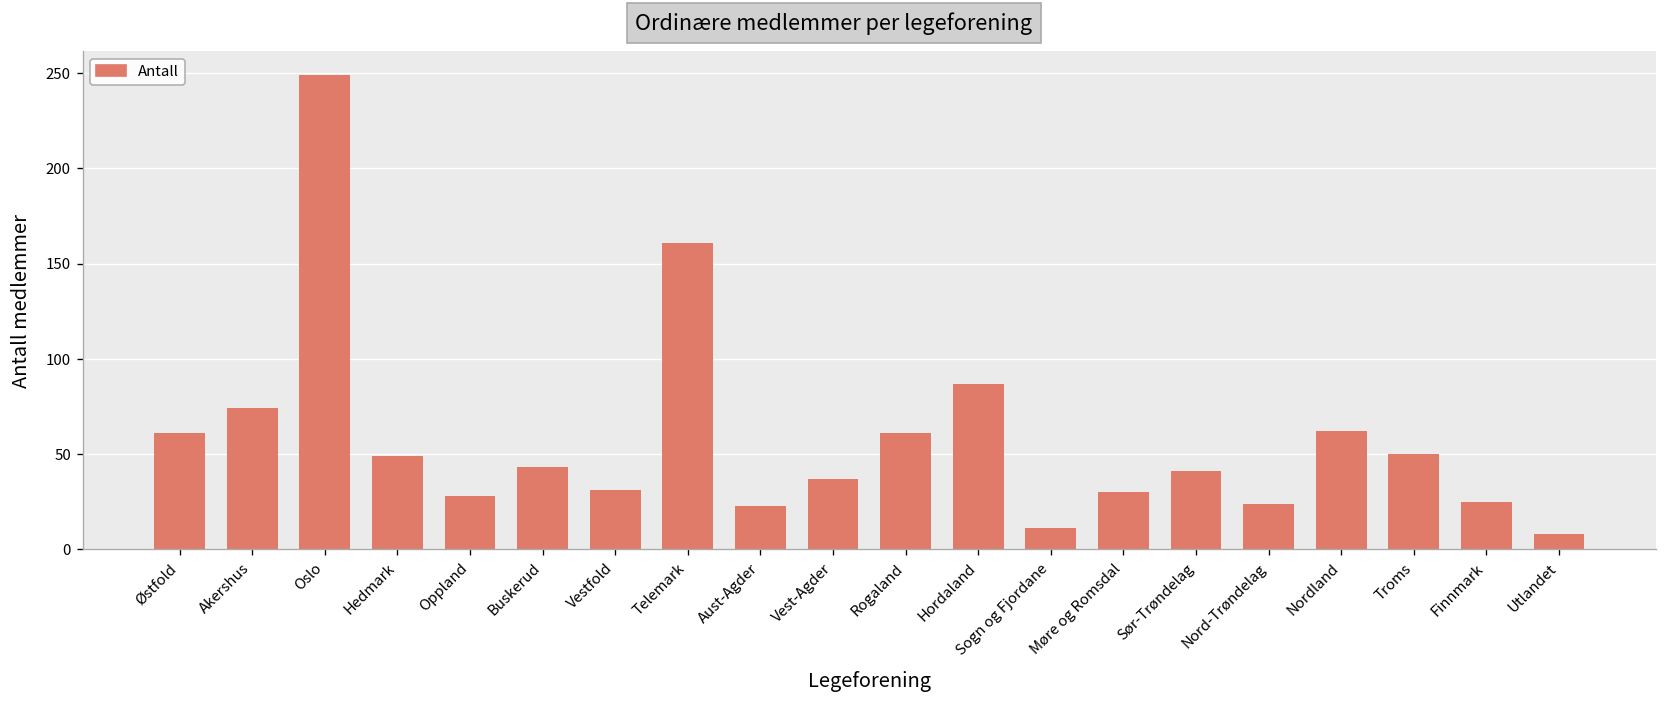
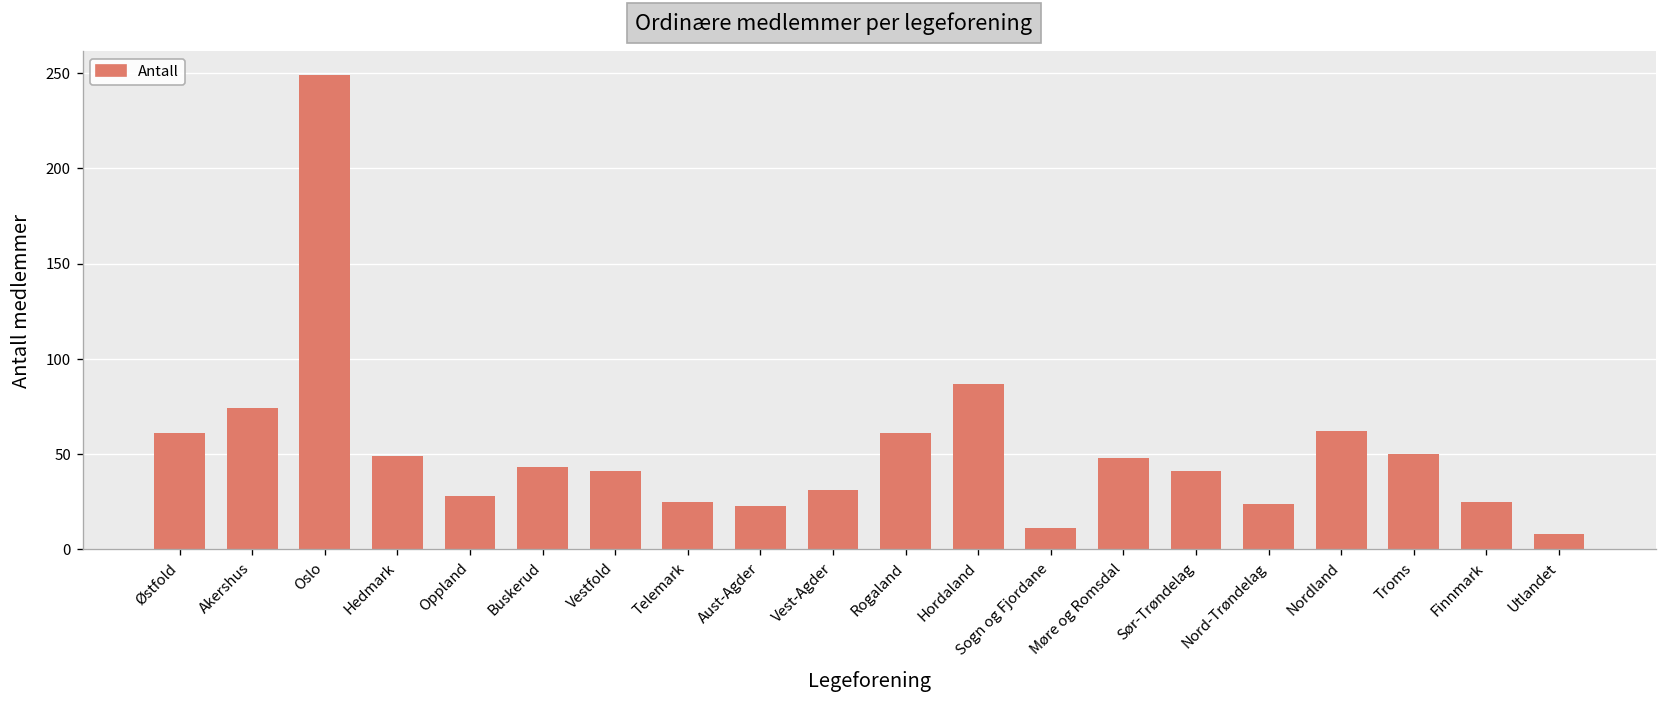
Vestfold: 31 -> 41
Telemark: 161 -> 25
Vest-Agder: 37 -> 31
Møre og Romsdal: 30 -> 48
